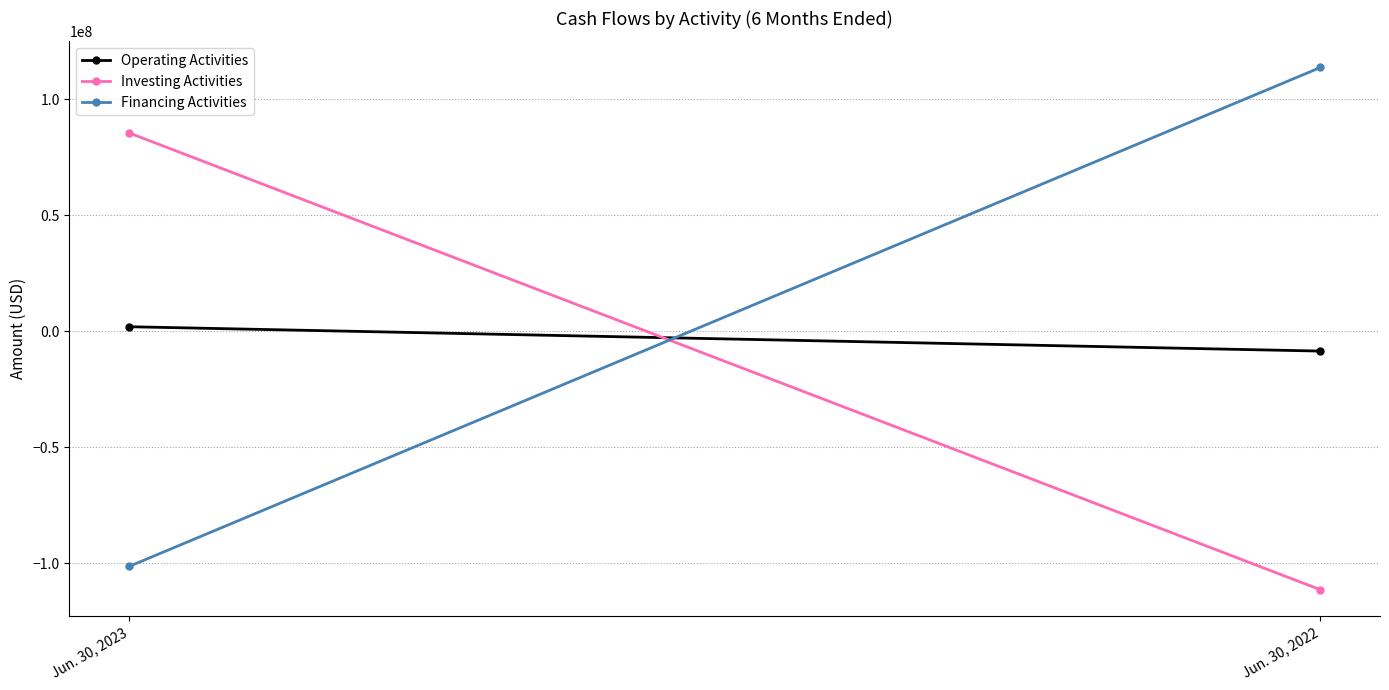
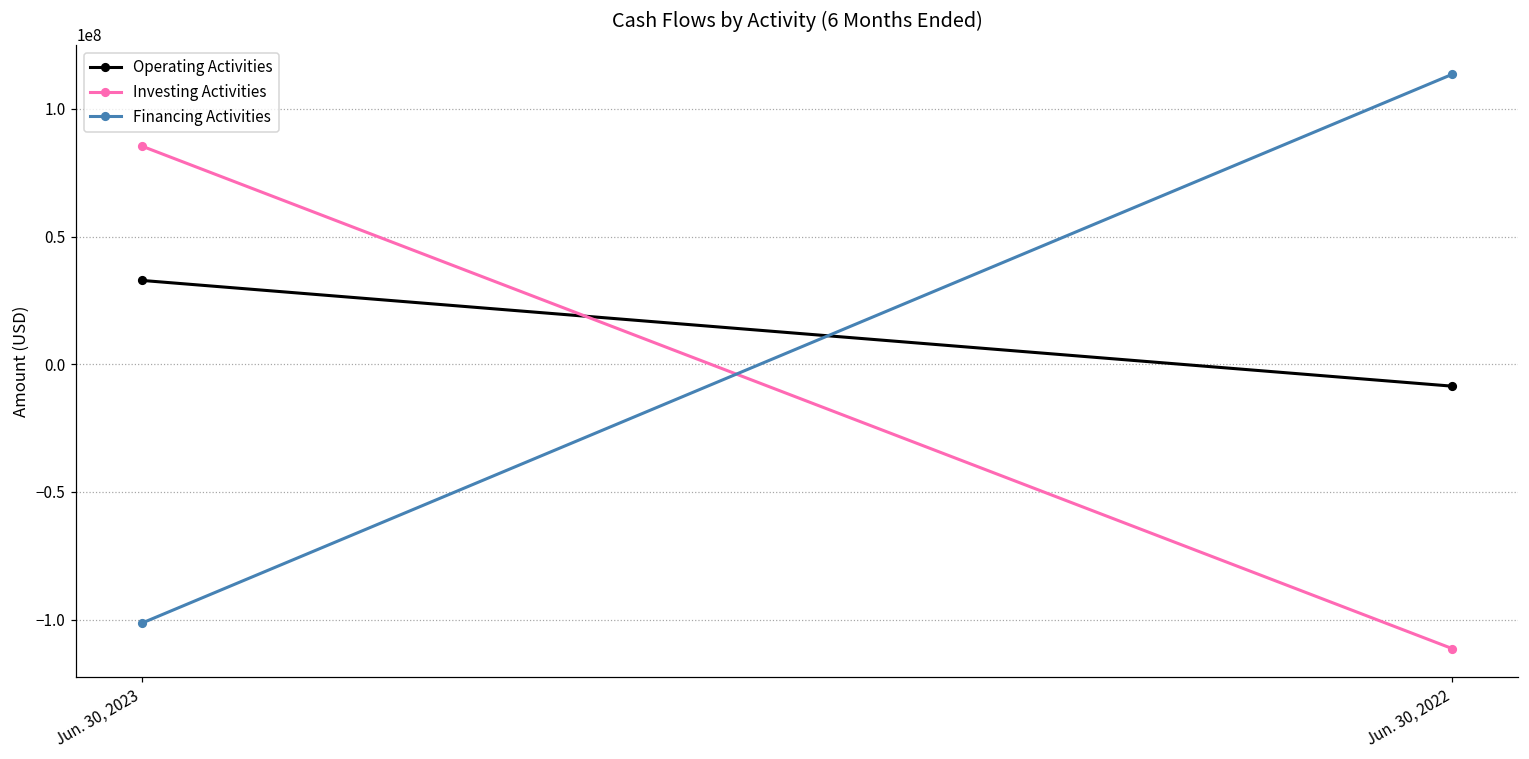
Operating Activities, Jun. 30, 2023: 2000000 -> 33000000
